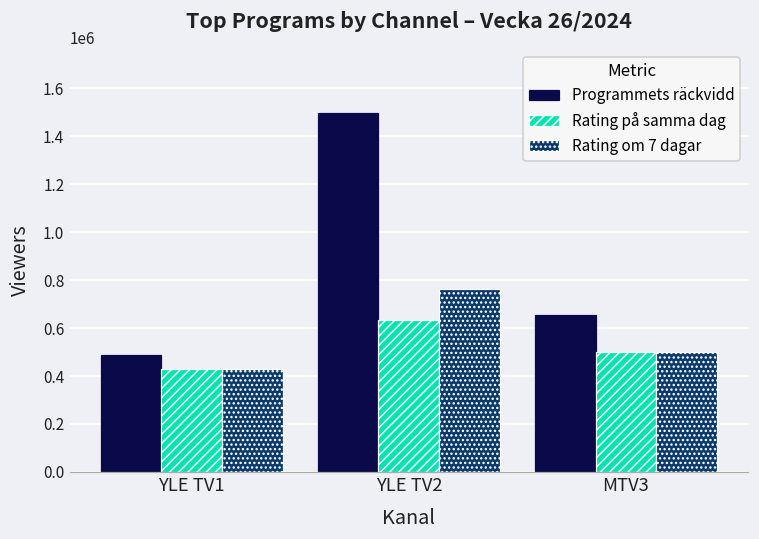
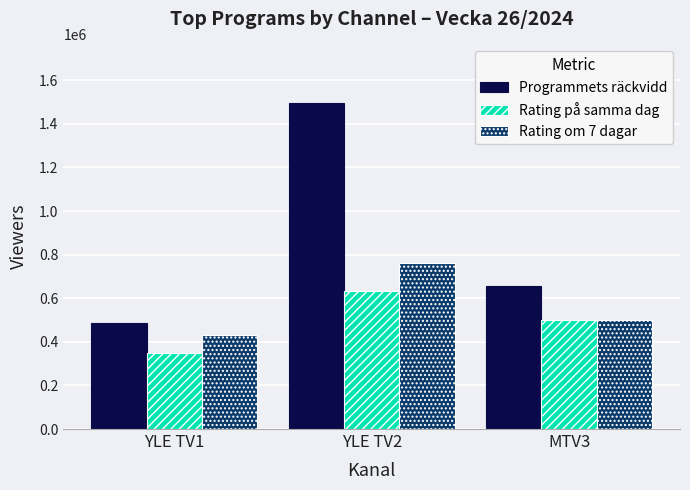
Rating på samma dag, YLE TV1: 430000 -> 350000
